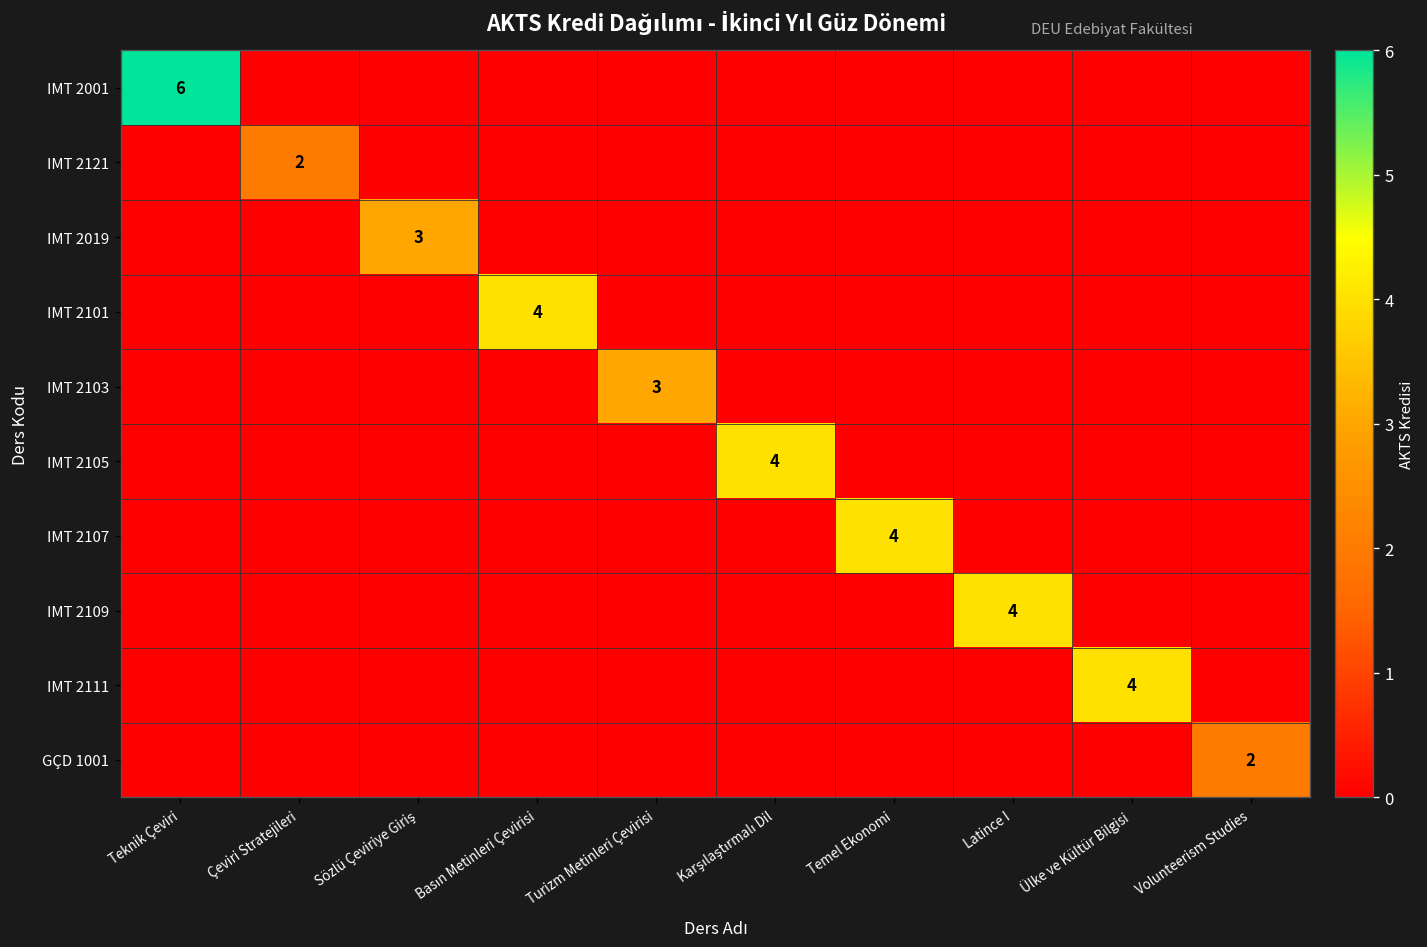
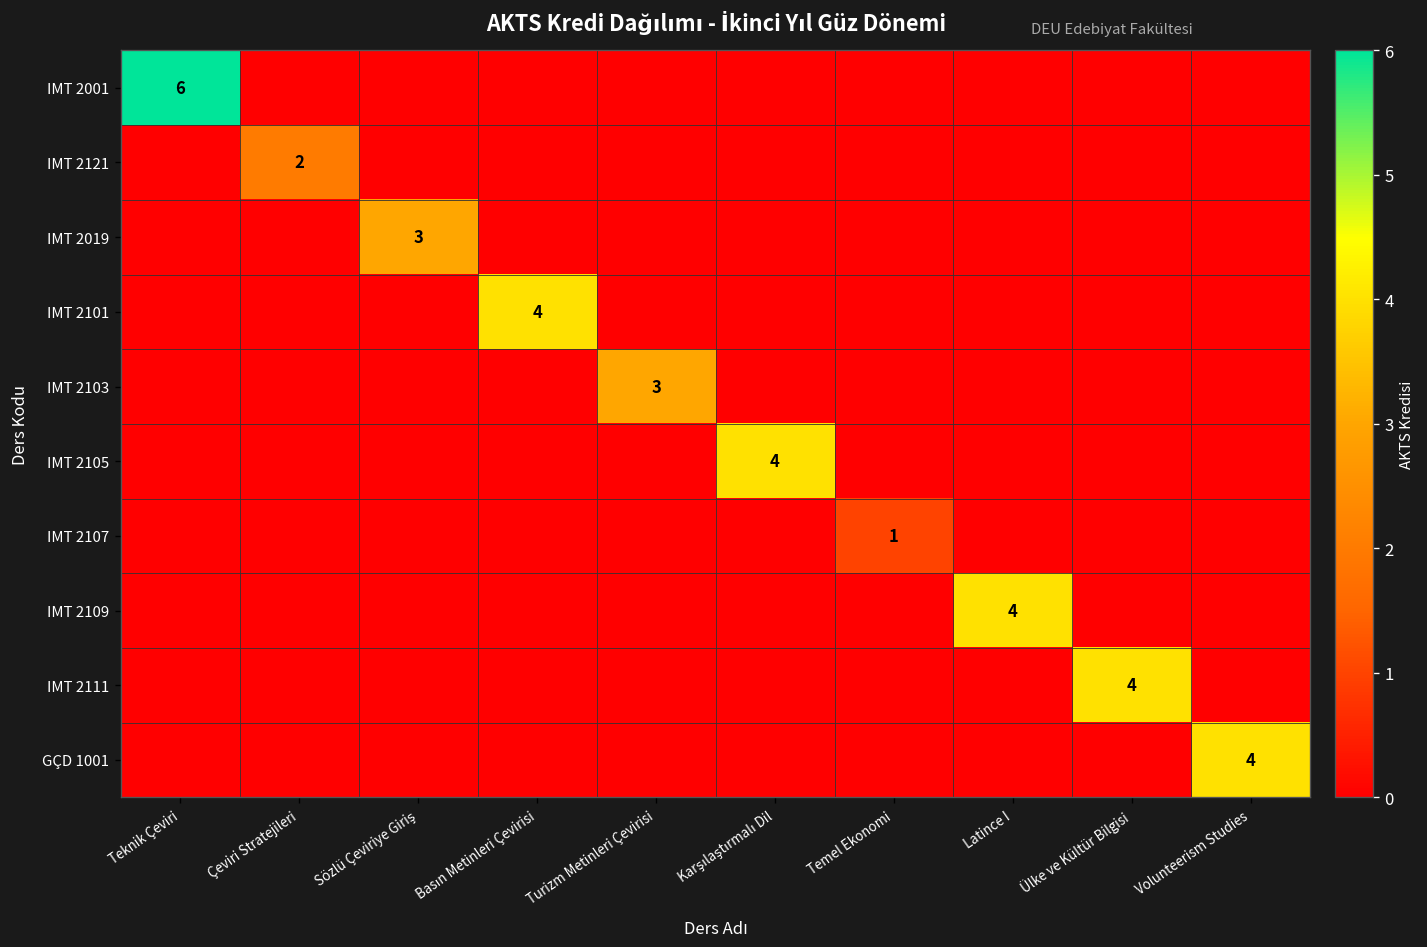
IMT 2107, Temel Ekonomi: 4 -> 1
GÇD 1001, Volunteerism Studies: 2 -> 4
